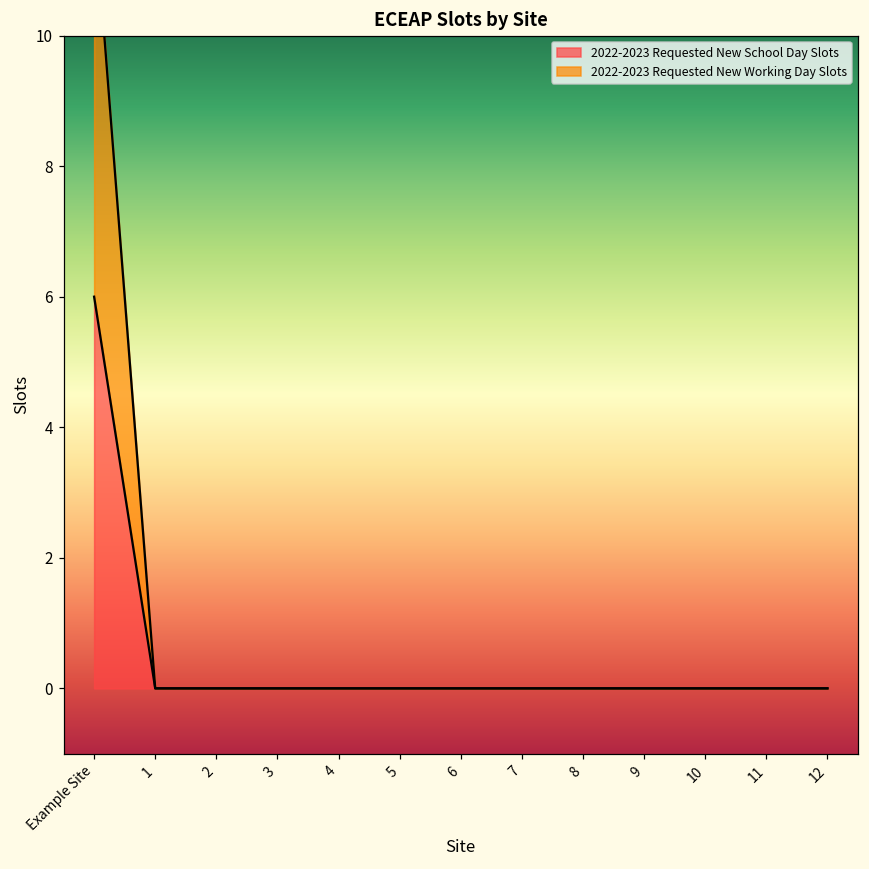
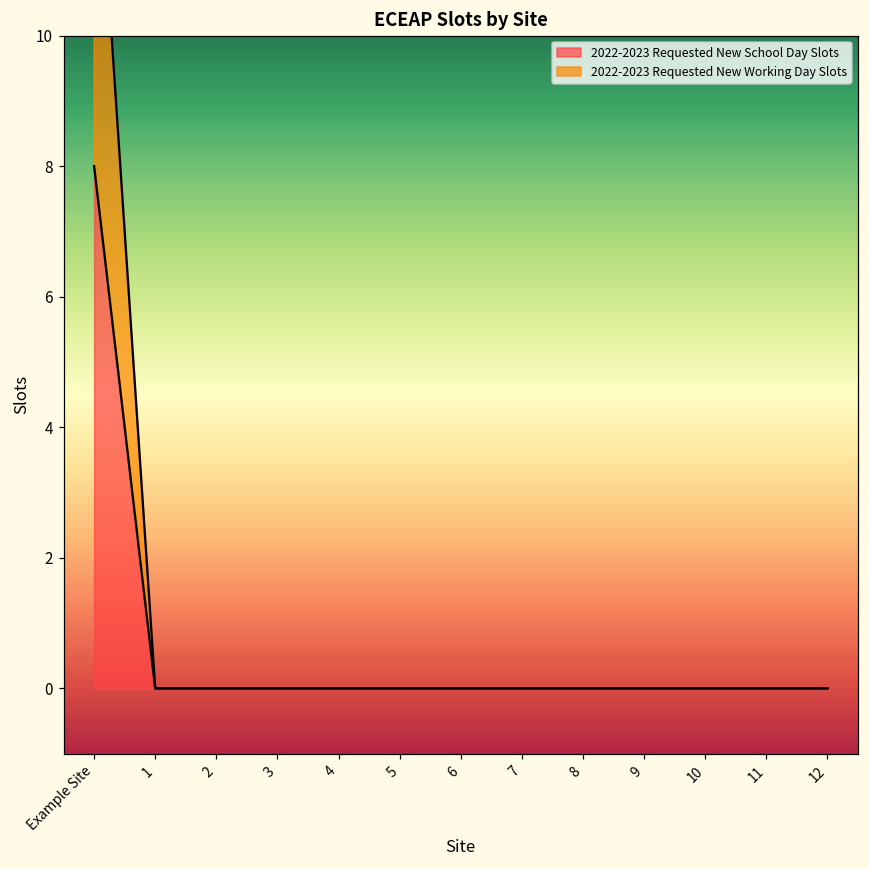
2022-2023 Requested New School Day Slots, Example Site: 6 -> 8
